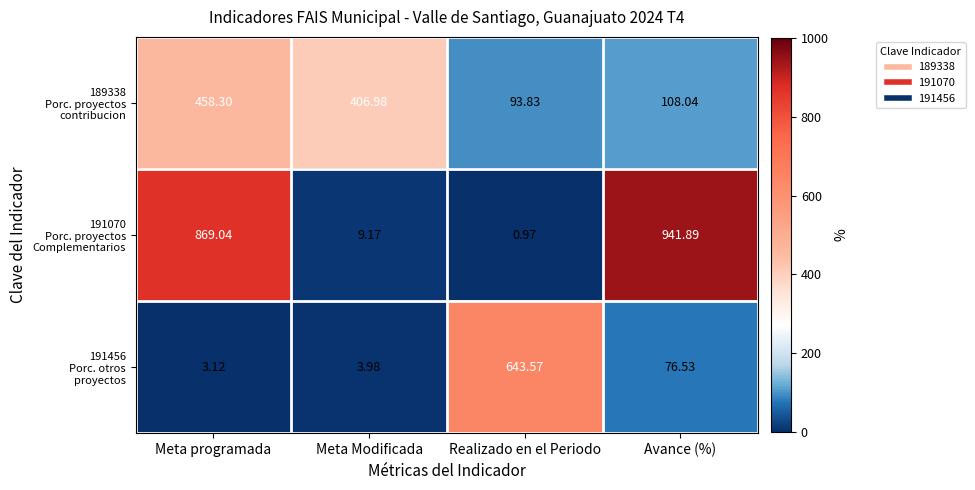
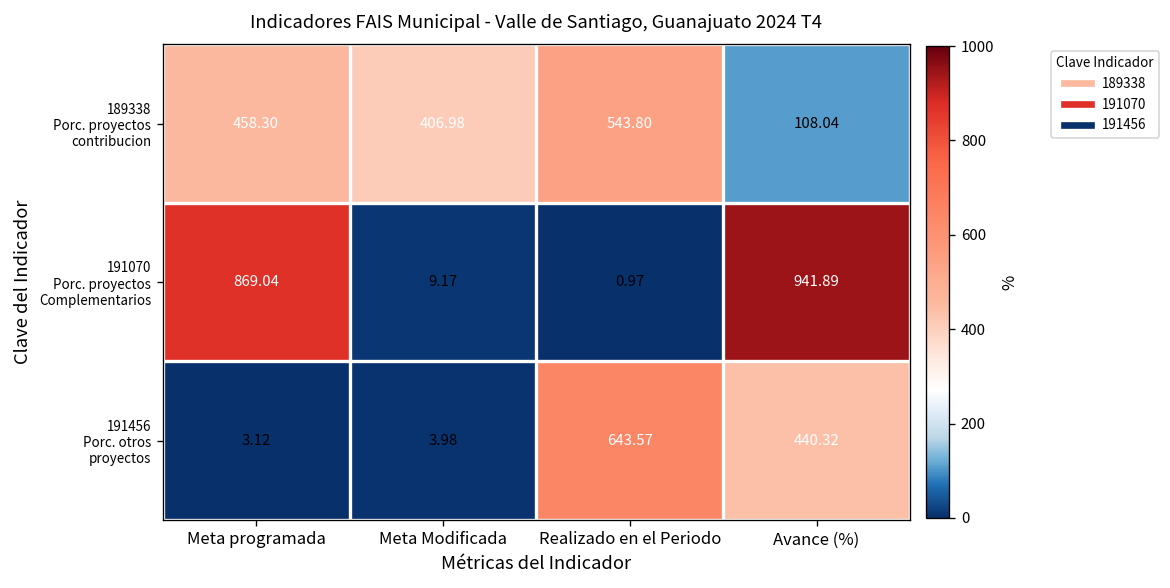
189338 Porc. proyectos contribucion, Realizado en el Periodo: 93.83 -> 543.80
191456 Porc. otros proyectos, Avance (%): 76.53 -> 440.32
